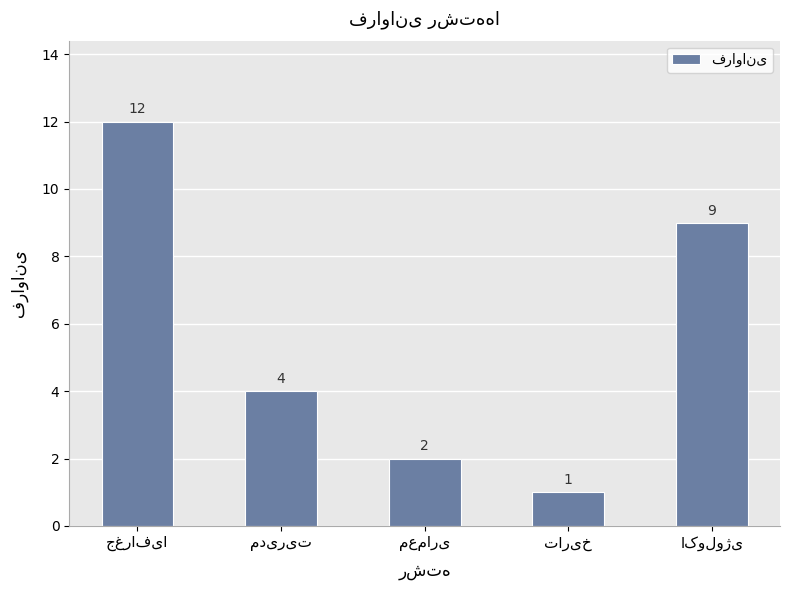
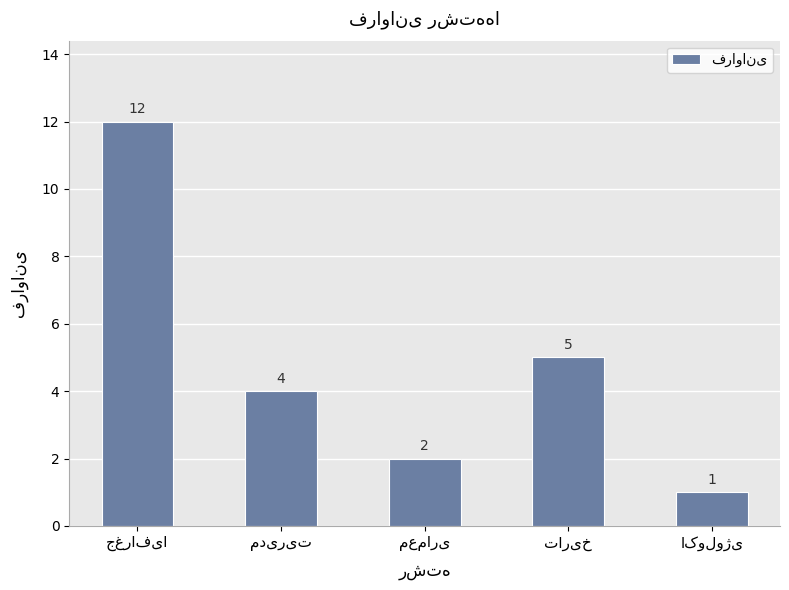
تاریخ: 1 -> 5
اکولوژی: 9 -> 1
